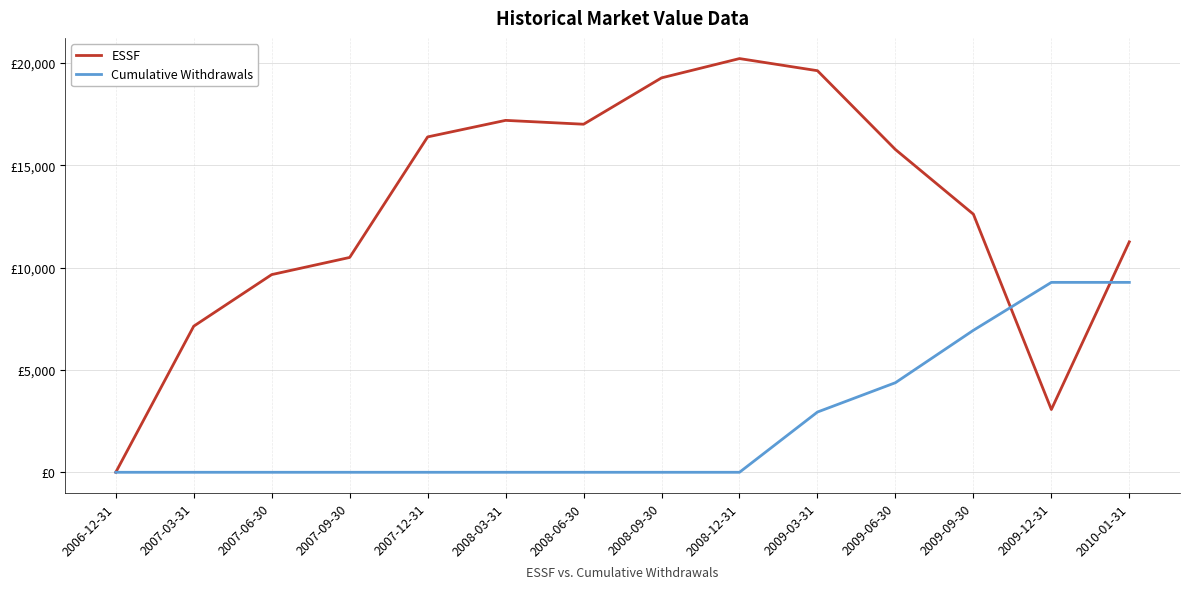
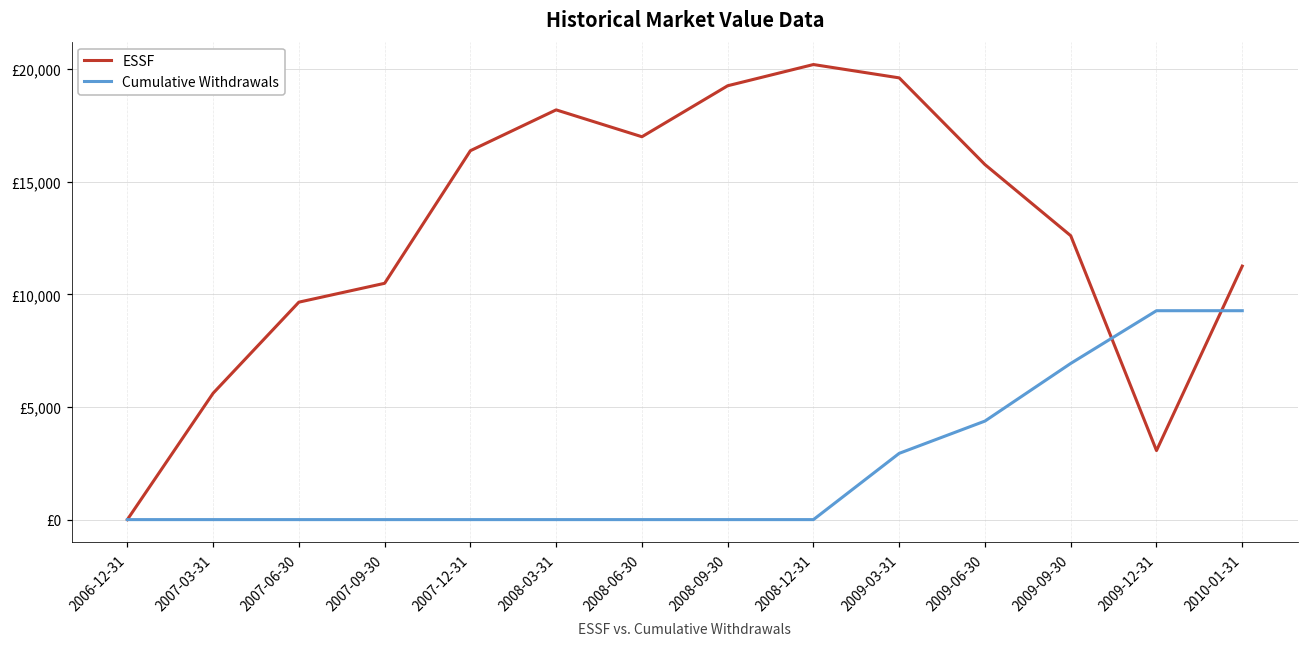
ESSF, 2007-03-31: £7,100 -> £5,600
ESSF, 2008-03-31: £17,200 -> £18,200
